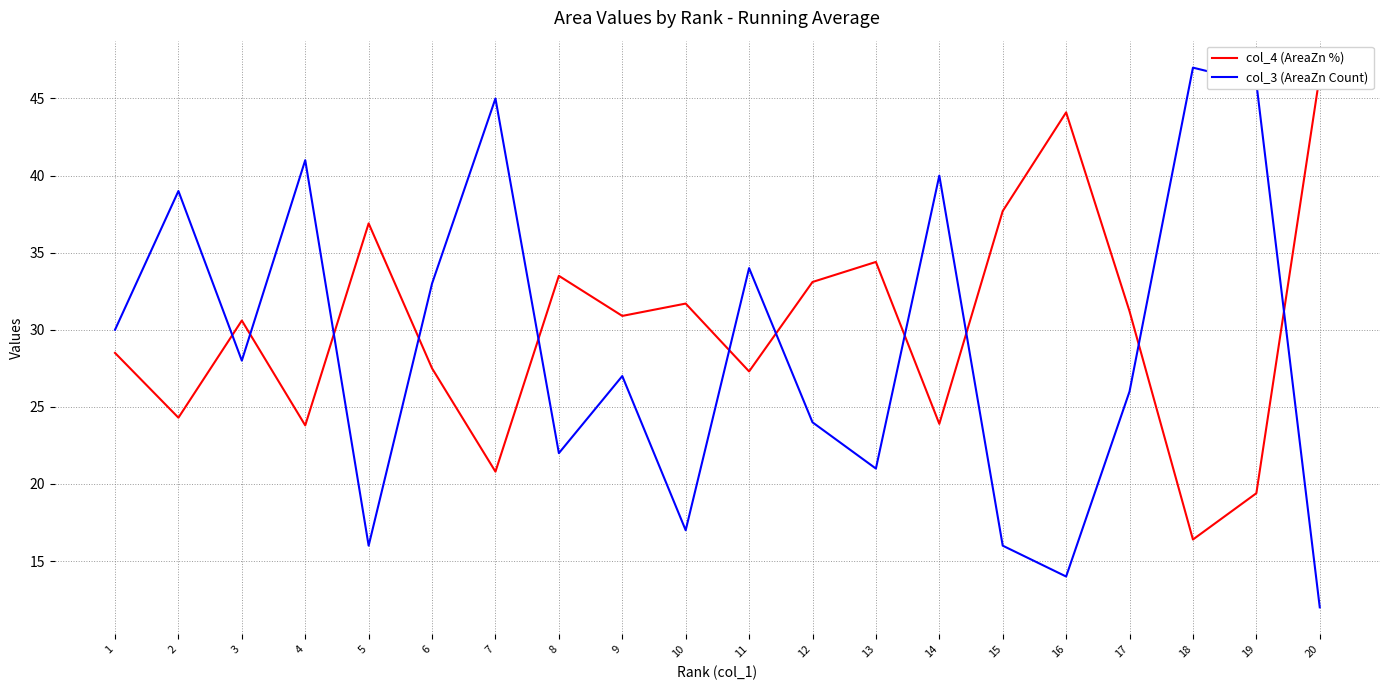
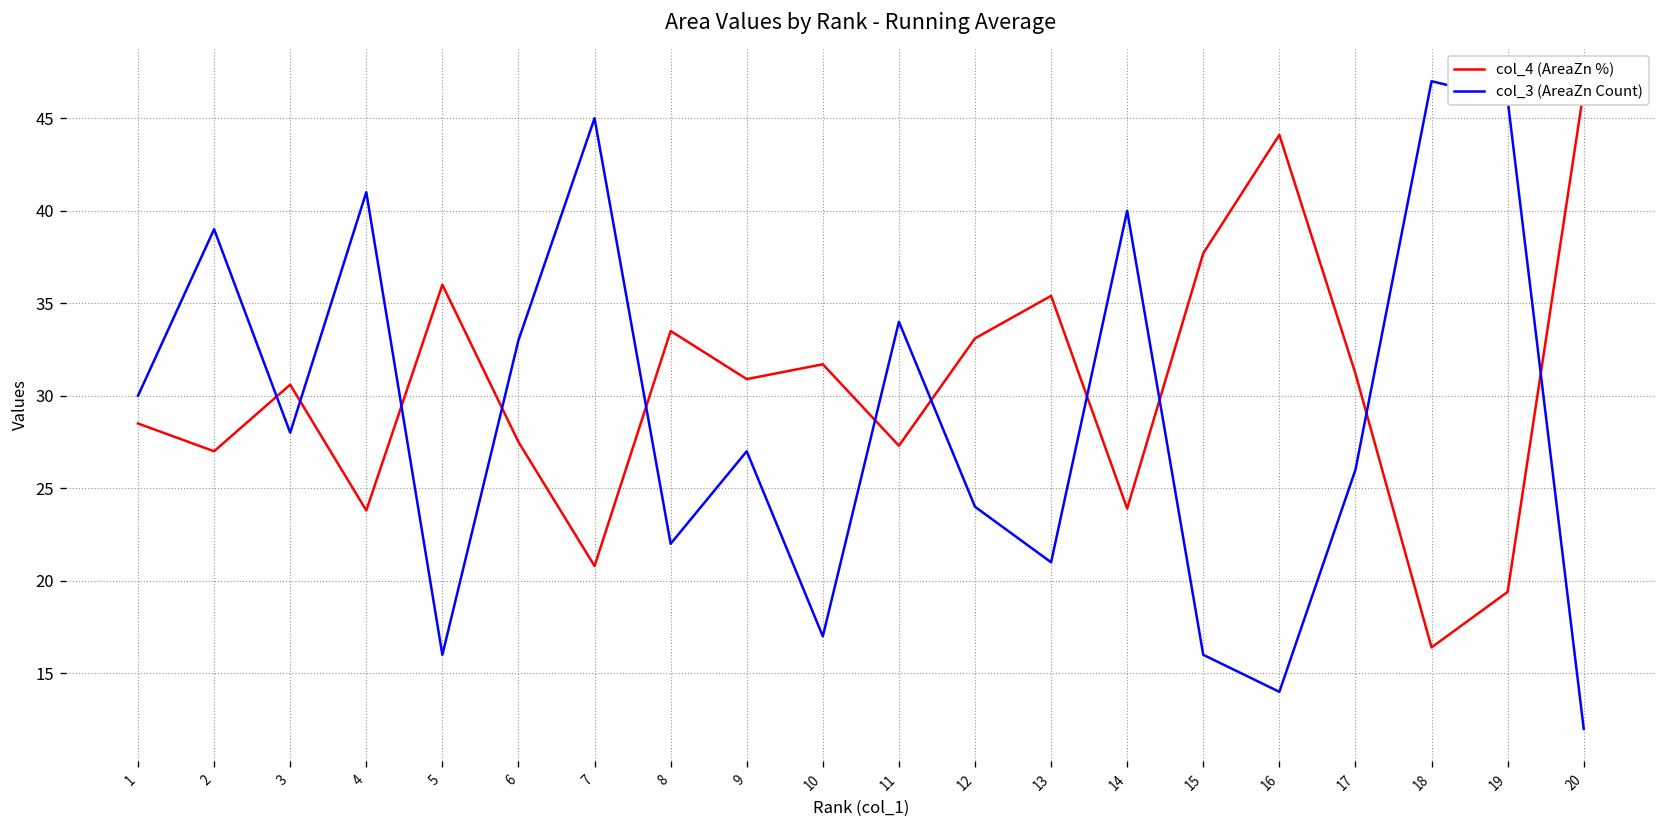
col_4 (AreaZn %), 2: 24.3 -> 27.0
col_4 (AreaZn %), 5: 36.9 -> 36.0
col_4 (AreaZn %), 13: 34.4 -> 35.4
